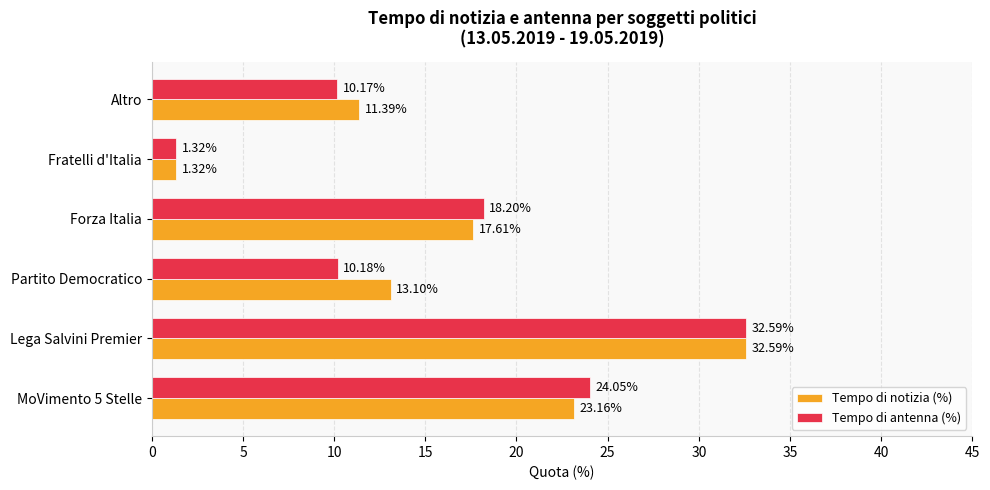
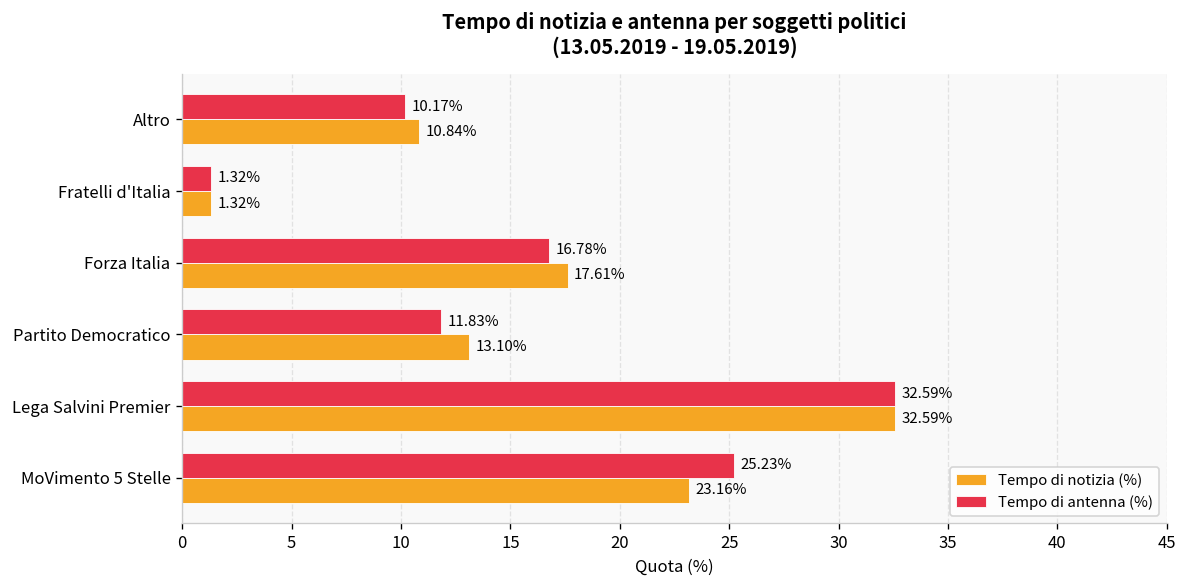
Tempo di notizia (%), Altro: 11.39% -> 10.84%
Tempo di antenna (%), Forza Italia: 18.20% -> 16.78%
Tempo di antenna (%), Partito Democratico: 10.18% -> 11.83%
Tempo di antenna (%), MoVimento 5 Stelle: 24.05% -> 25.23%
